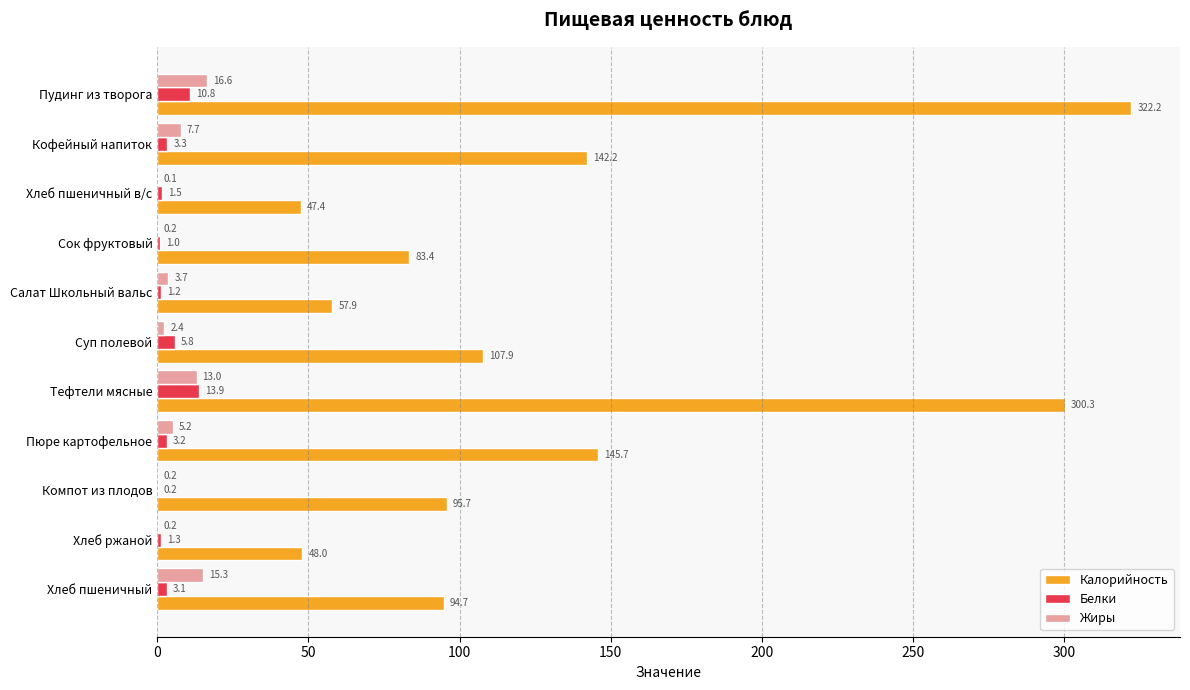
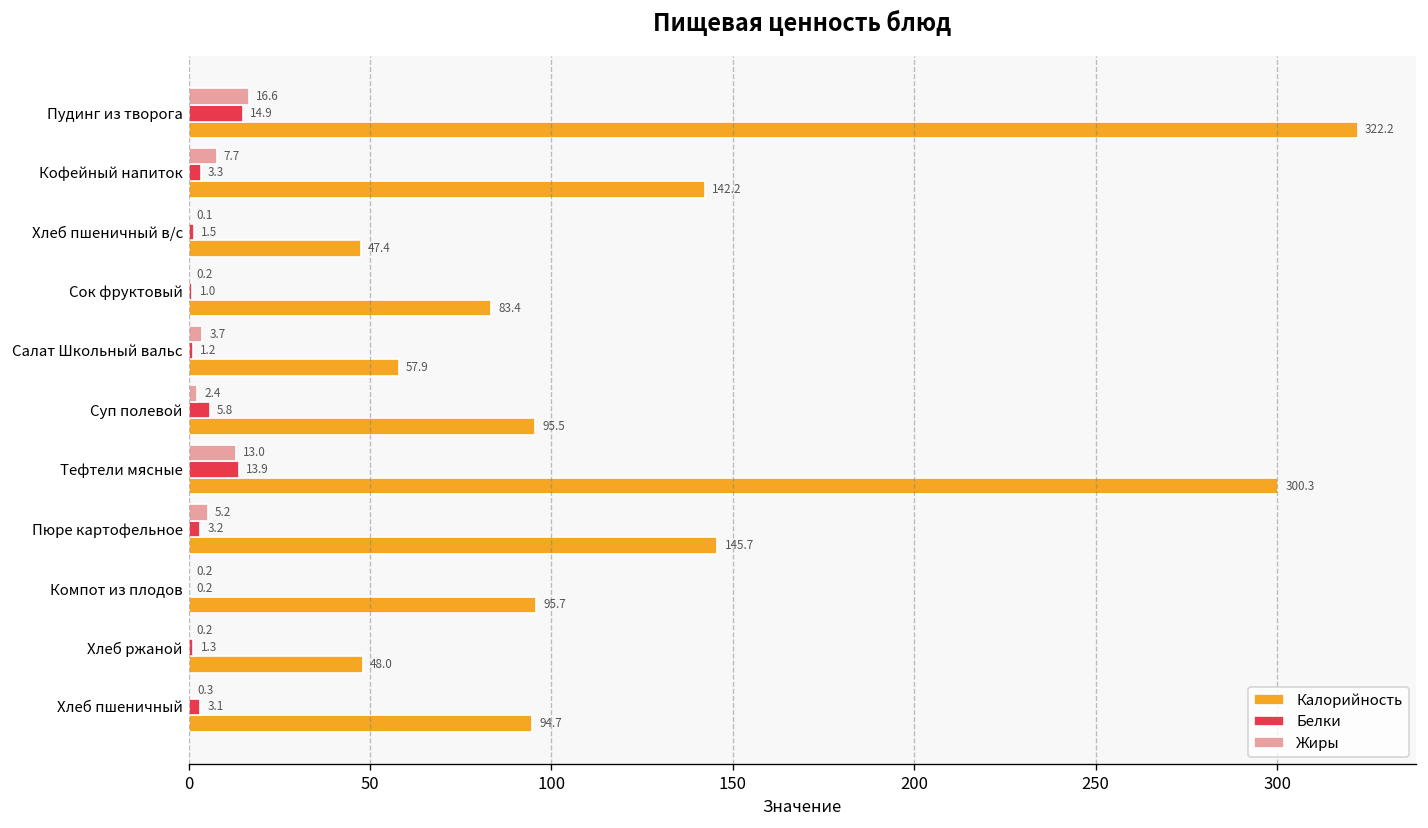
Белки, Пудинг из творога: 10.8 -> 14.9
Калорийность, Суп полевой: 107.9 -> 95.5
Жиры, Хлеб пшеничный: 15.3 -> 0.3
